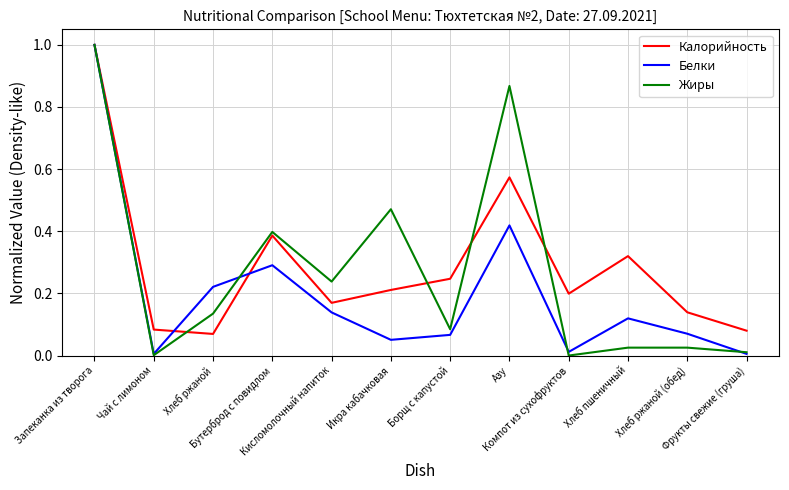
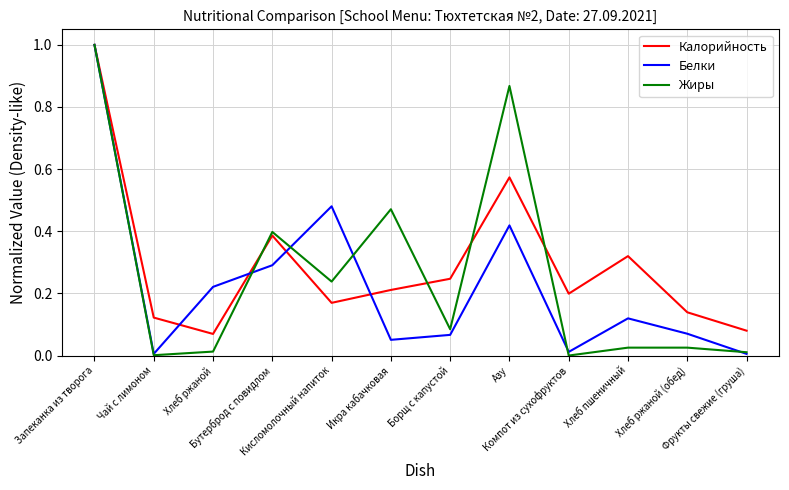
Калорийность, Чай с лимоном: 0.08 -> 0.12
Жиры, Хлеб ржаной: 0.13 -> 0.01
Белки, Кисломолочный напиток: 0.14 -> 0.48
